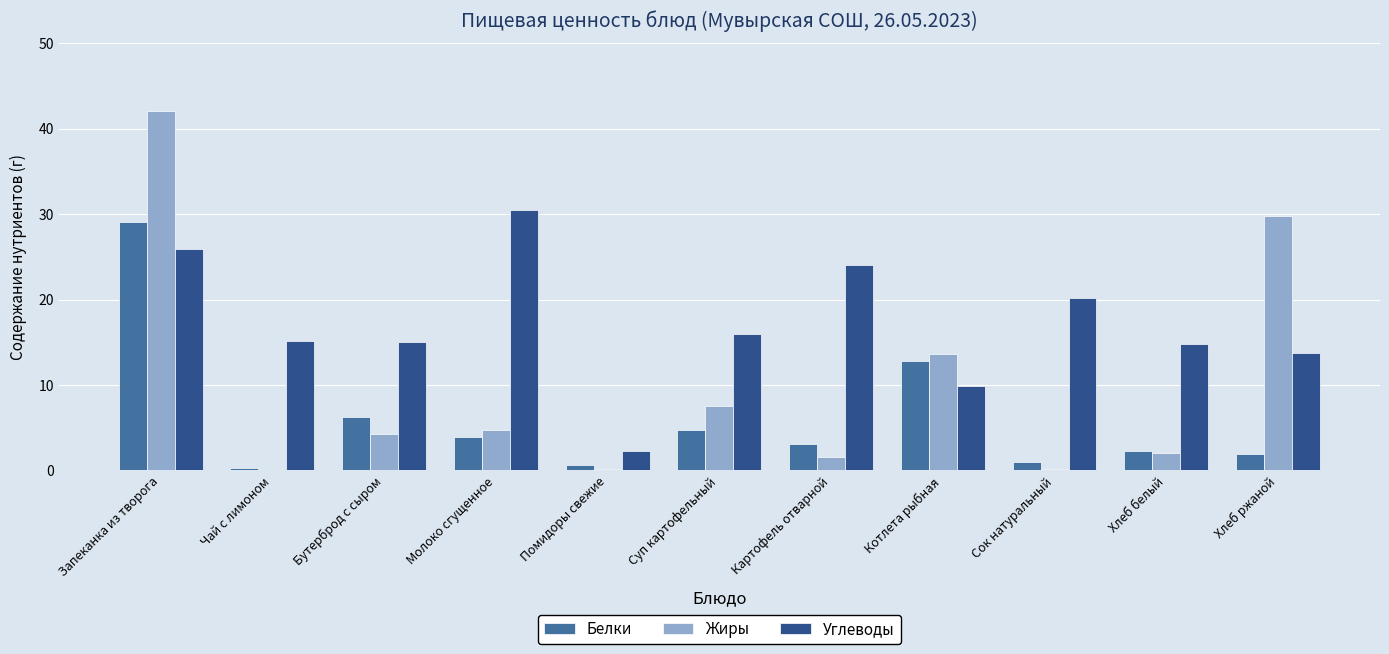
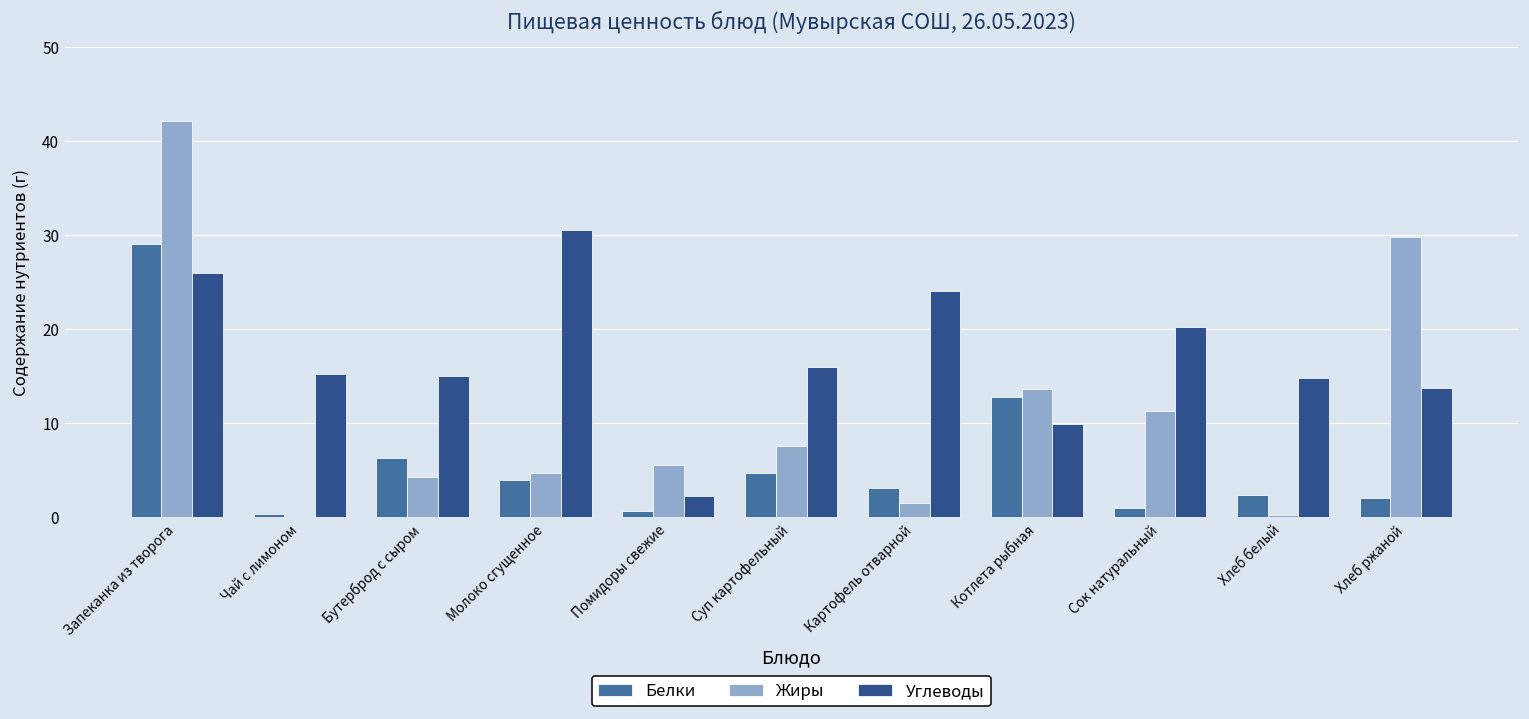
Жиры, Помидоры свежие: 0 -> 6
Жиры, Сок натуральный: 0 -> 11
Жиры, Хлеб белый: 2 -> 0
